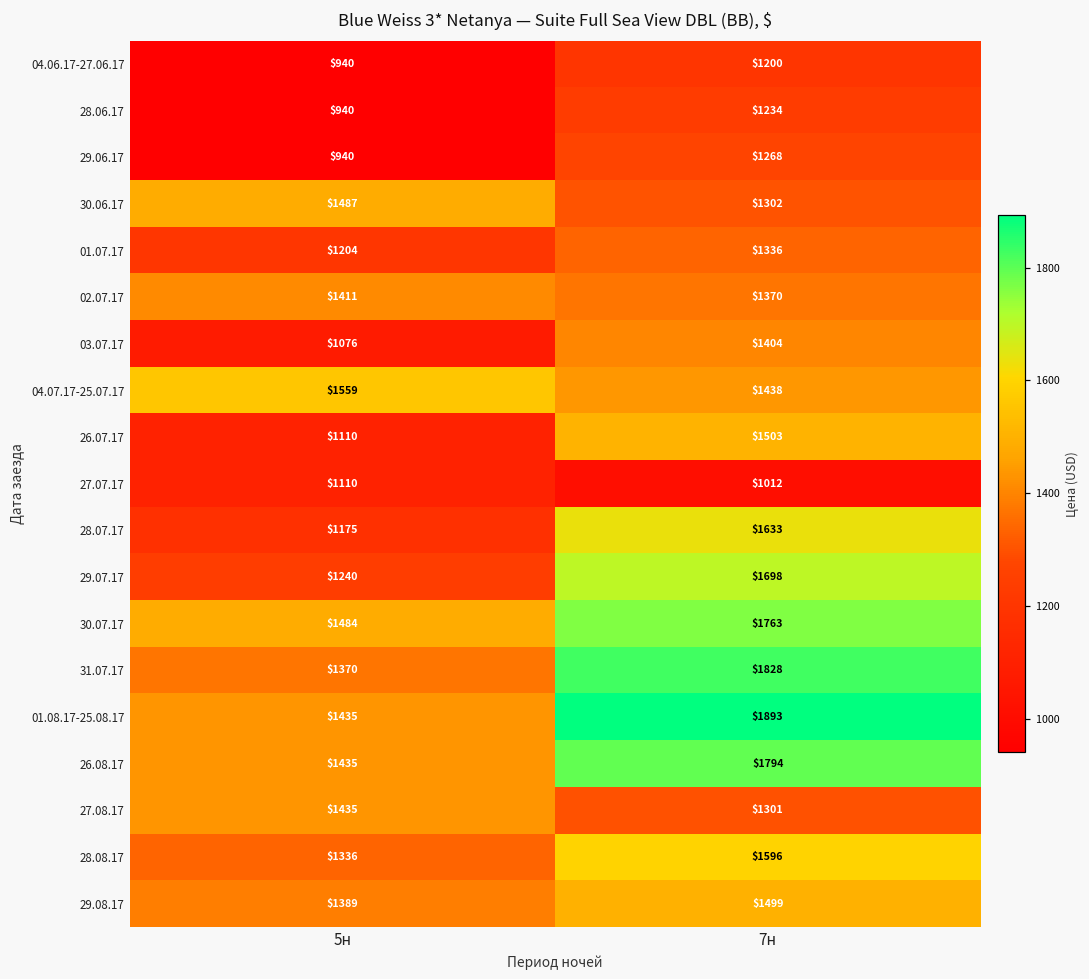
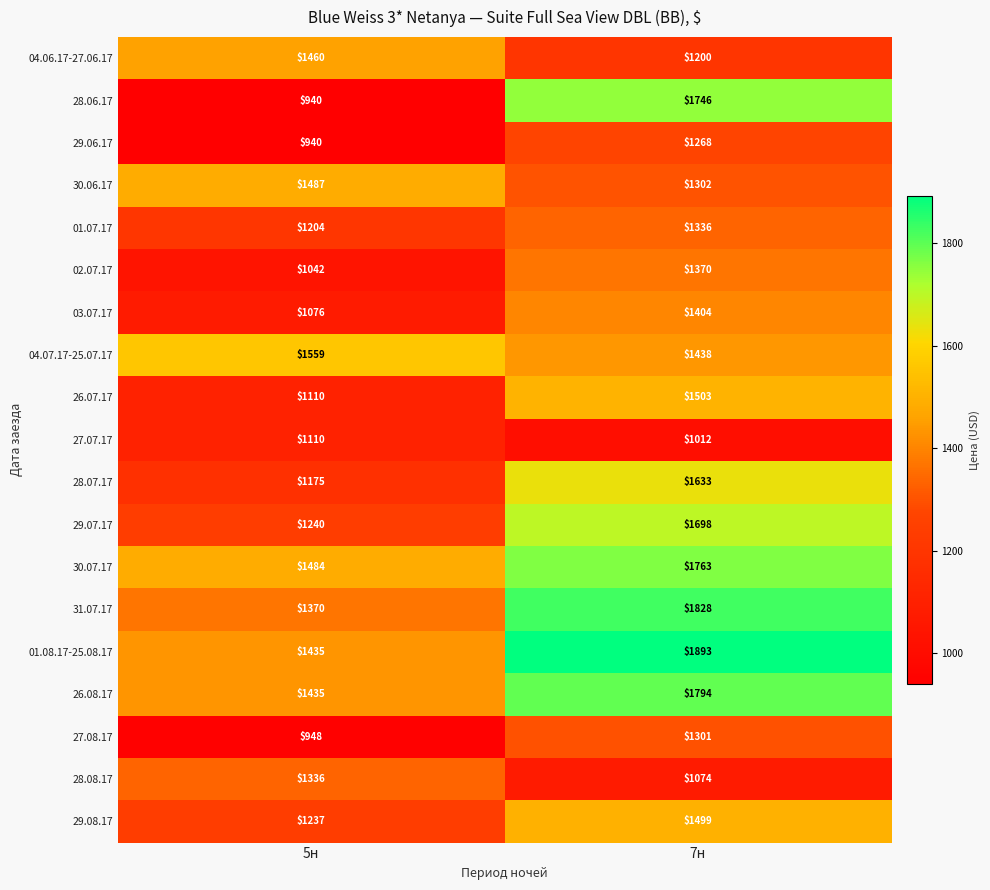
04.06.17-27.06.17, 5н: $940 -> $1460
28.06.17, 7н: $1234 -> $1746
02.07.17, 5н: $1411 -> $1042
27.08.17, 5н: $1435 -> $948
28.08.17, 7н: $1596 -> $1074
29.08.17, 5н: $1389 -> $1237
